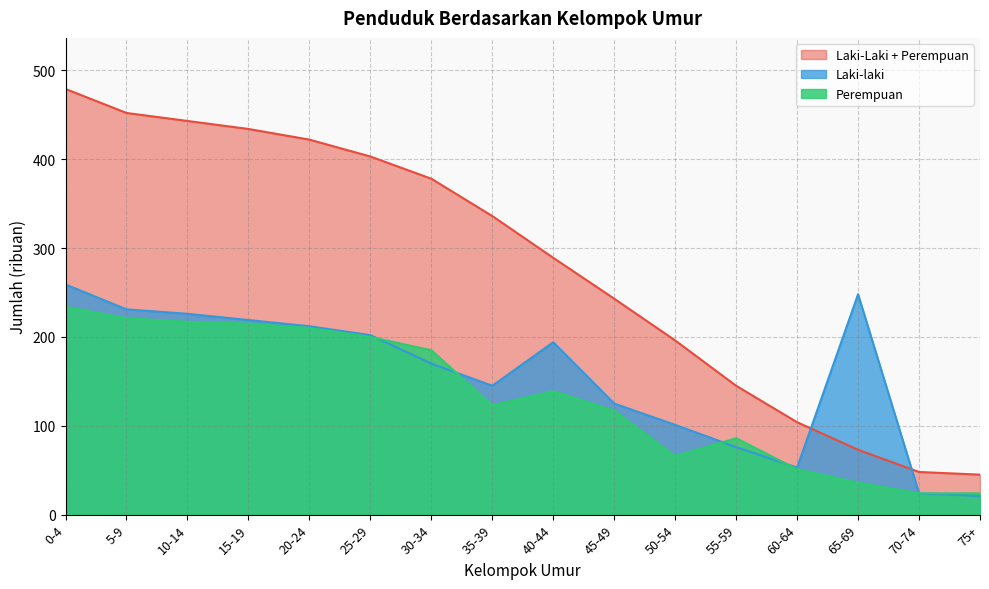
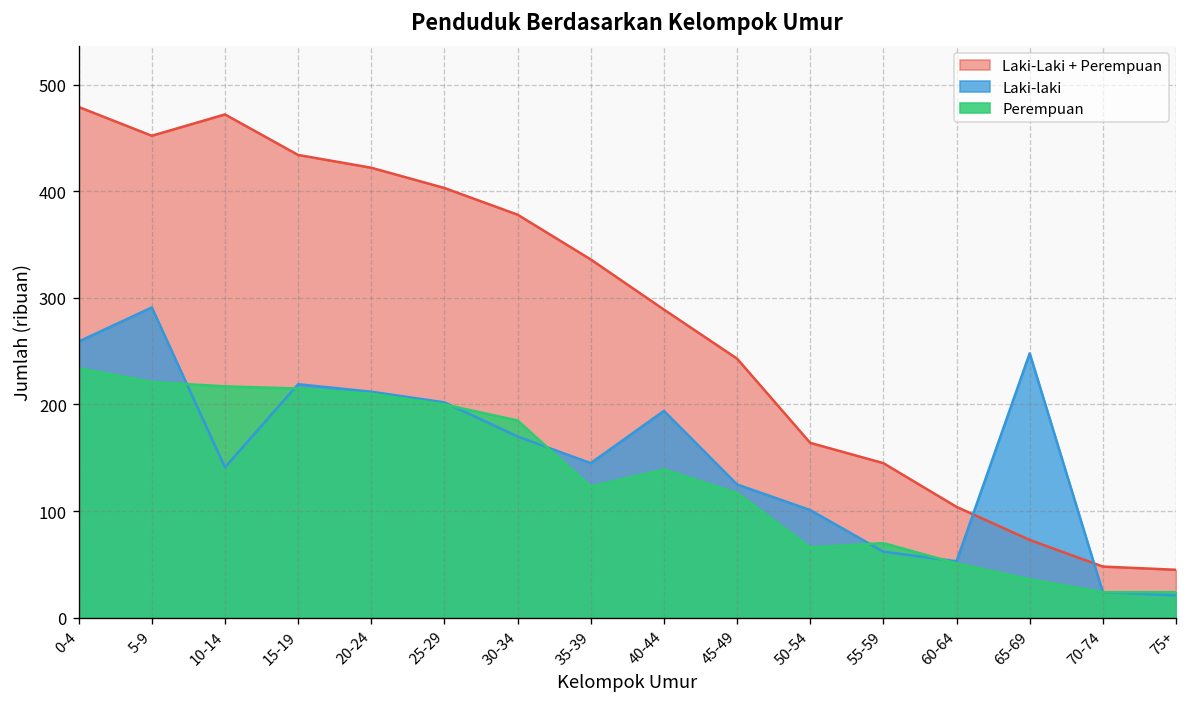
Laki-laki, 5-9: 230 -> 290
Laki-Laki + Perempuan, 10-14: 440 -> 470
Laki-laki, 10-14: 230 -> 140
Laki-Laki + Perempuan, 50-54: 200 -> 160
Laki-laki, 55-59: 80 -> 60
Perempuan, 55-59: 90 -> 70
